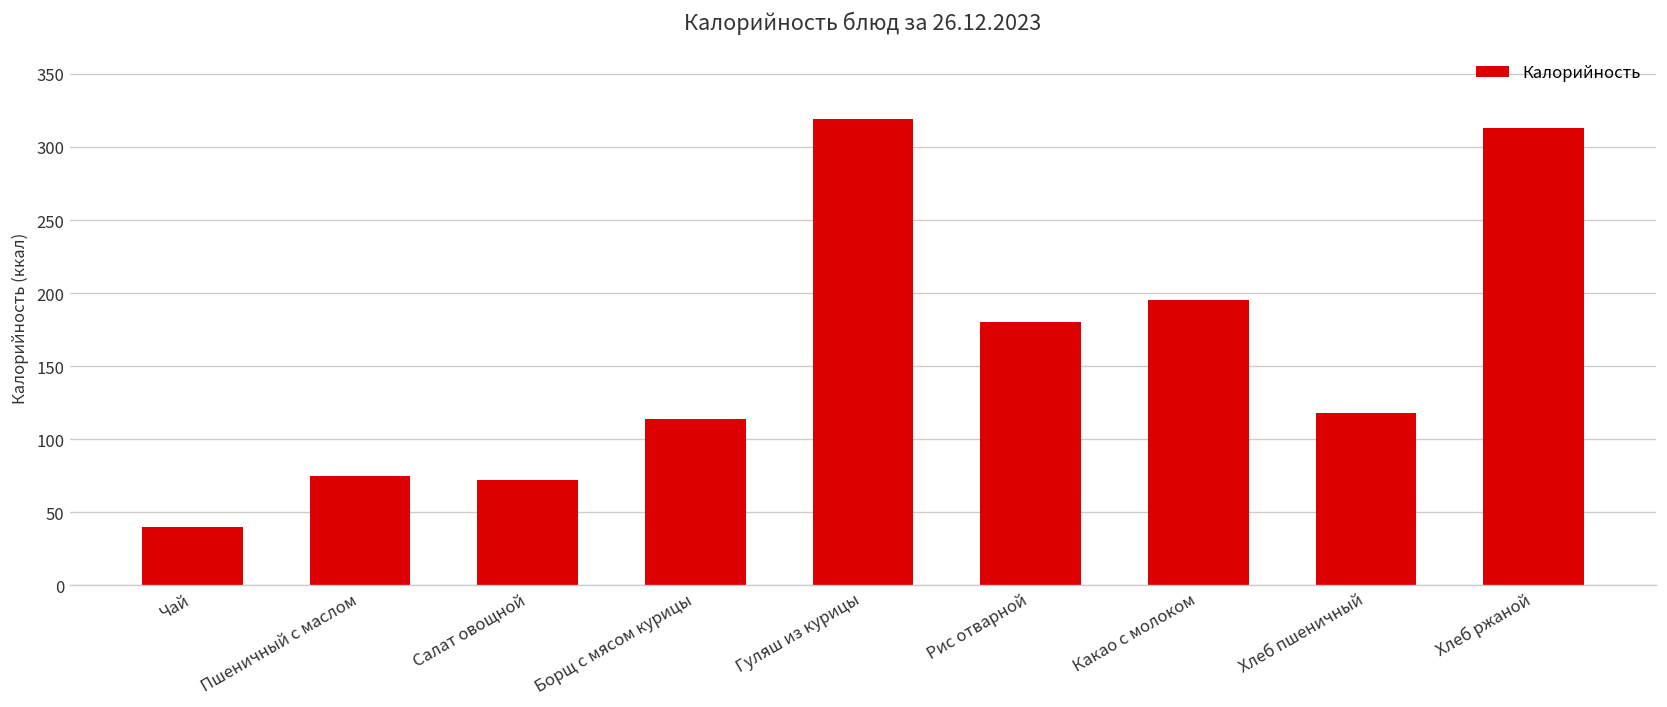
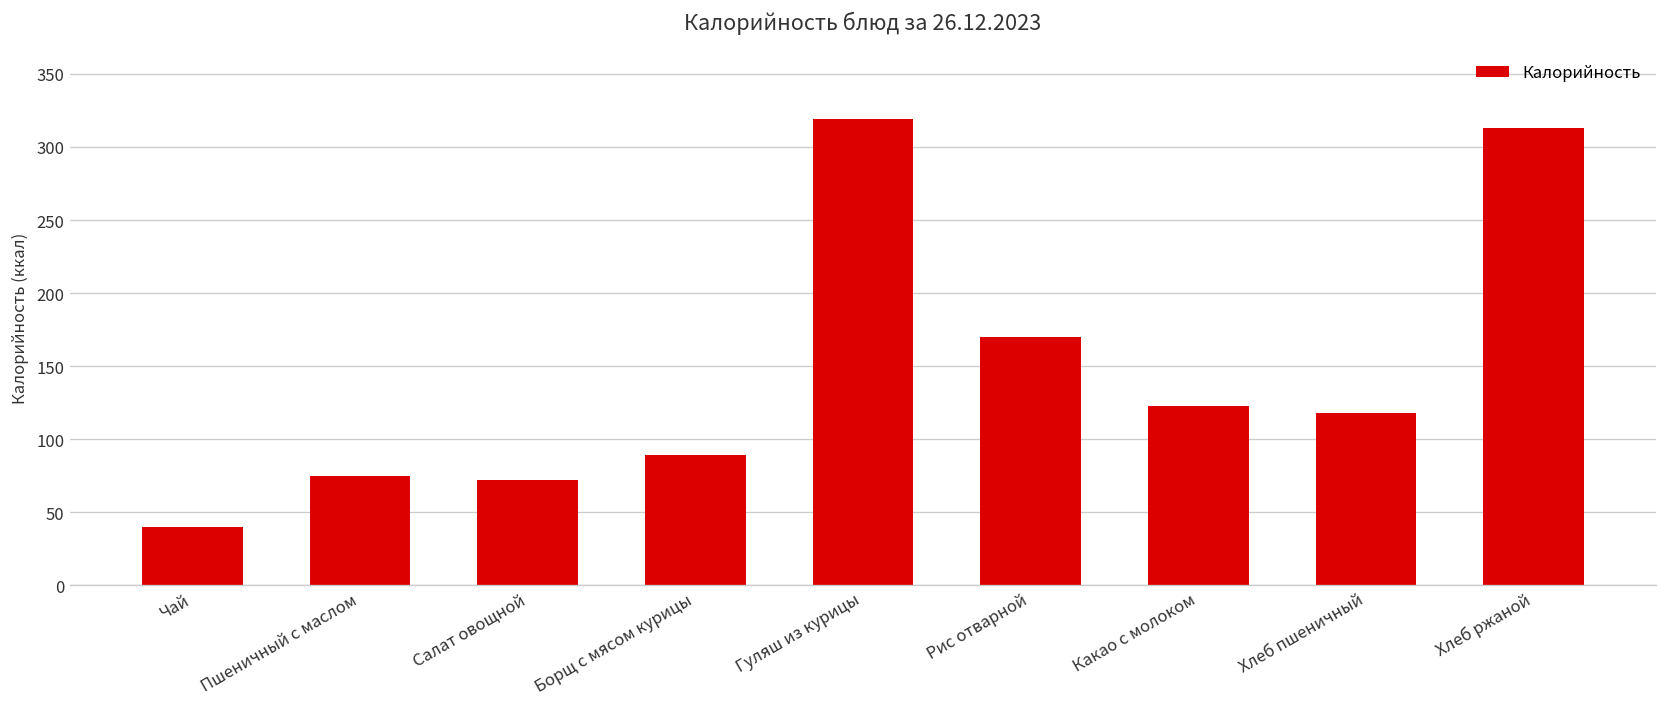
Борщ с мясом курицы: 114 -> 89
Рис отварной: 180 -> 170
Какао с молоком: 195 -> 123
